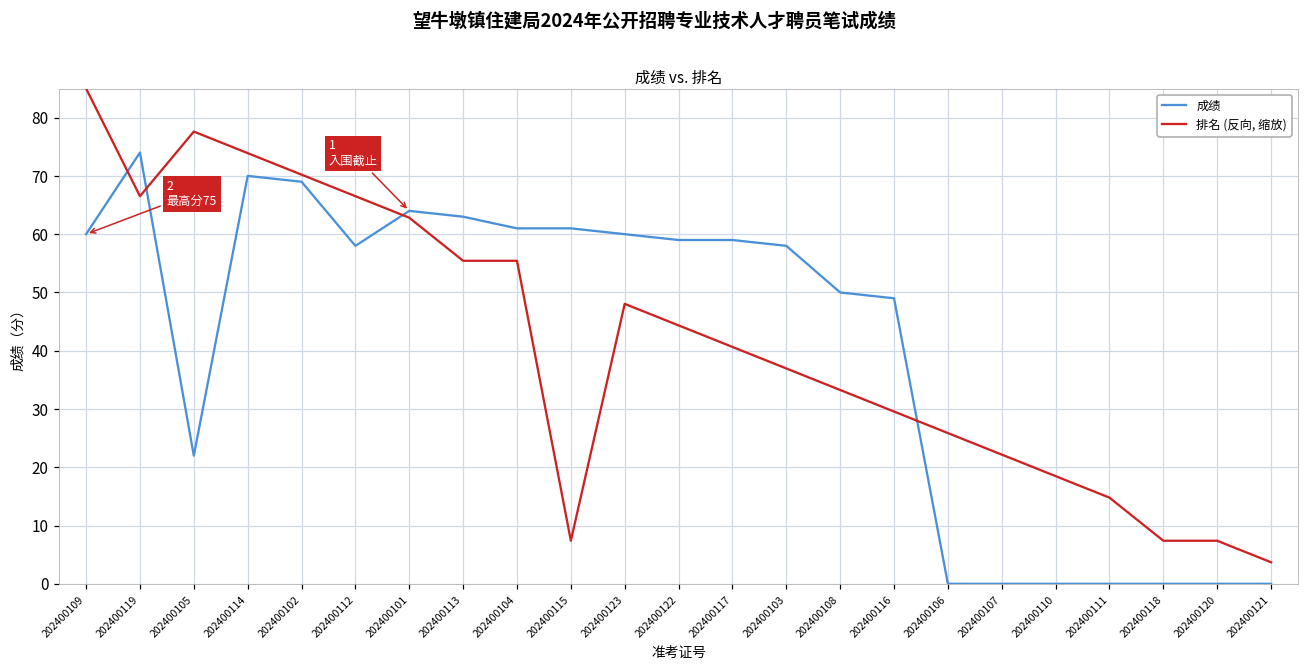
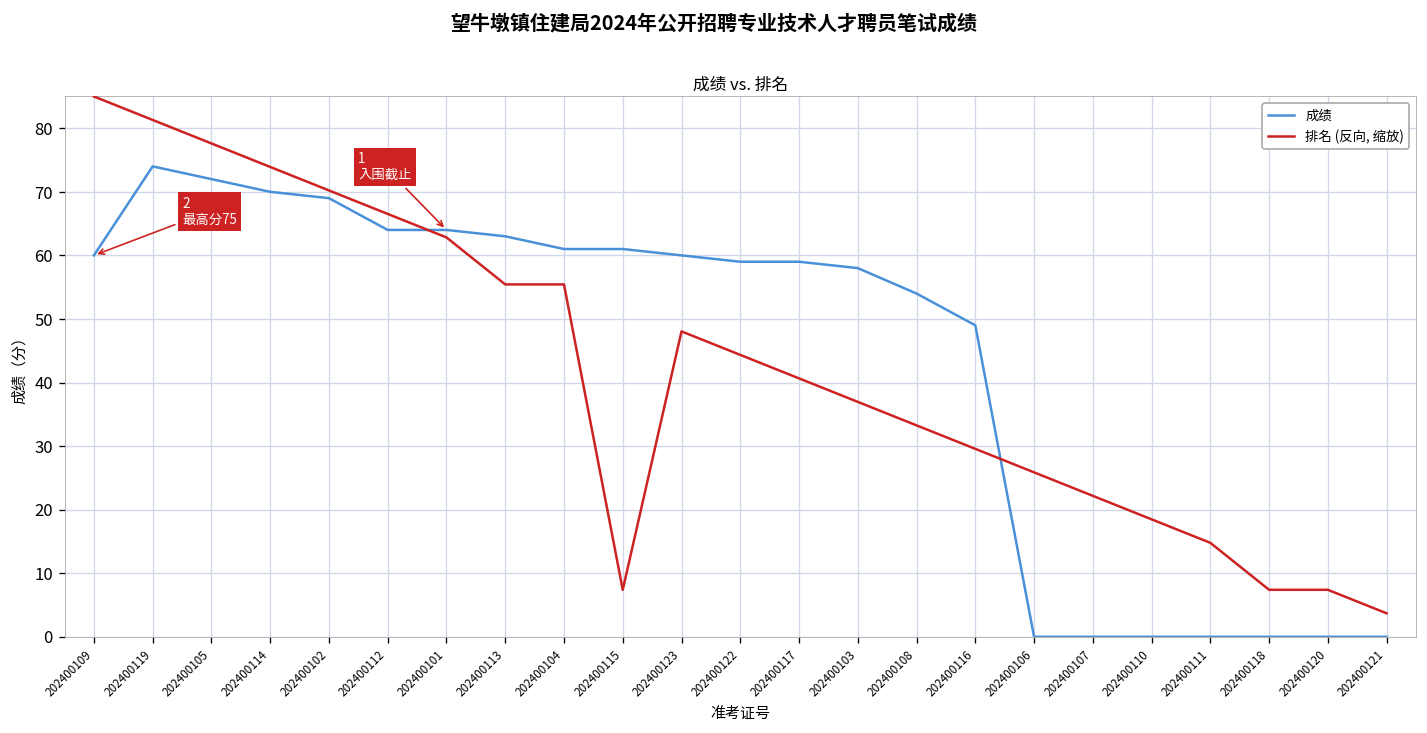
排名 (反向, 缩放), 202400119: 67 -> 81
成绩, 202400105: 22 -> 72
成绩, 202400112: 58 -> 64
成绩, 202400108: 50 -> 54
